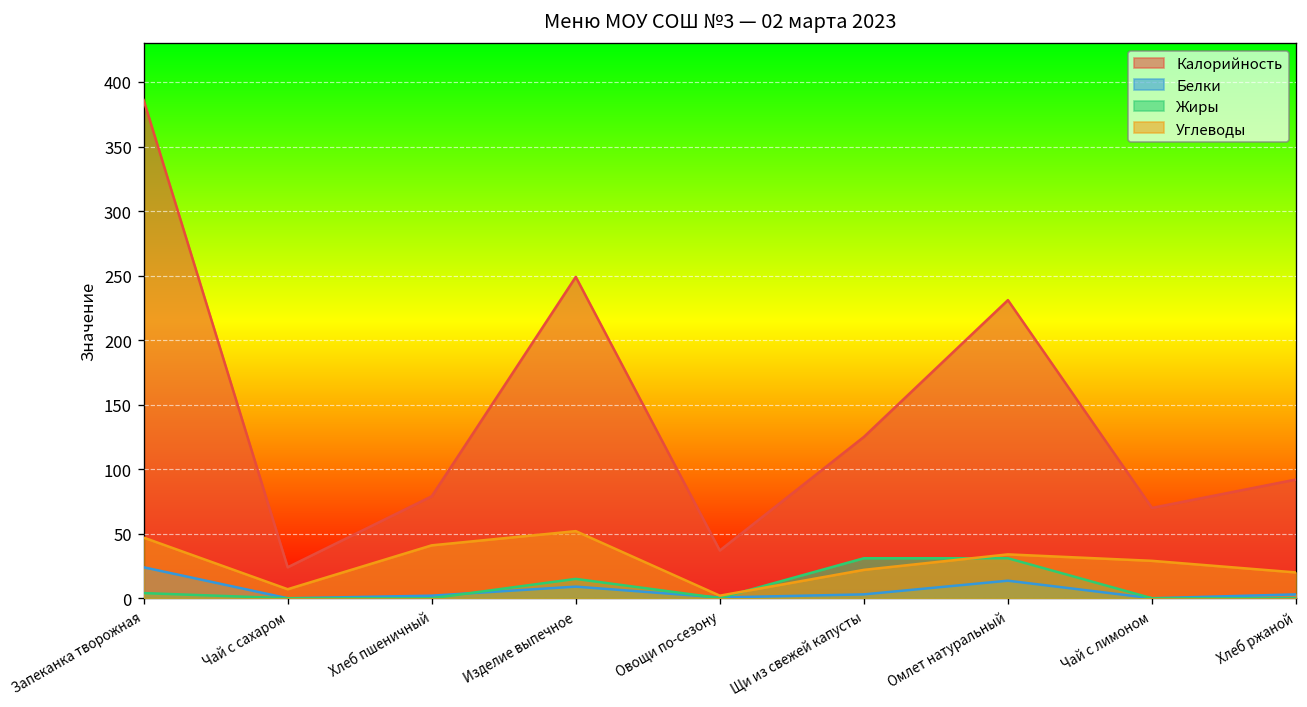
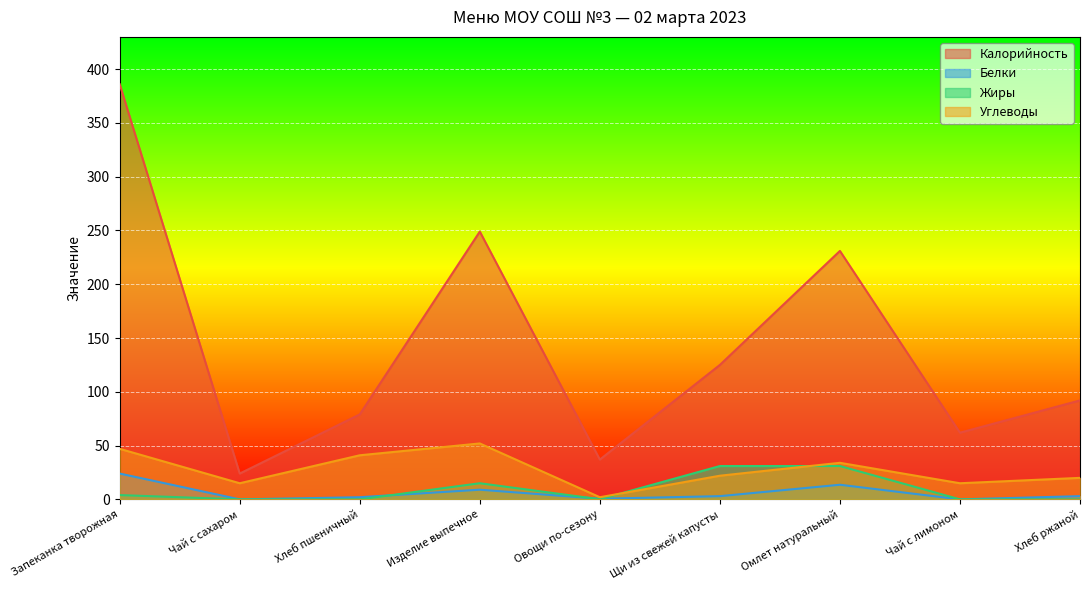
Углеводы, Чай с сахаром: 7 -> 15
Калорийность, Чай с лимоном: 70 -> 62
Углеводы, Чай с лимоном: 29 -> 15
